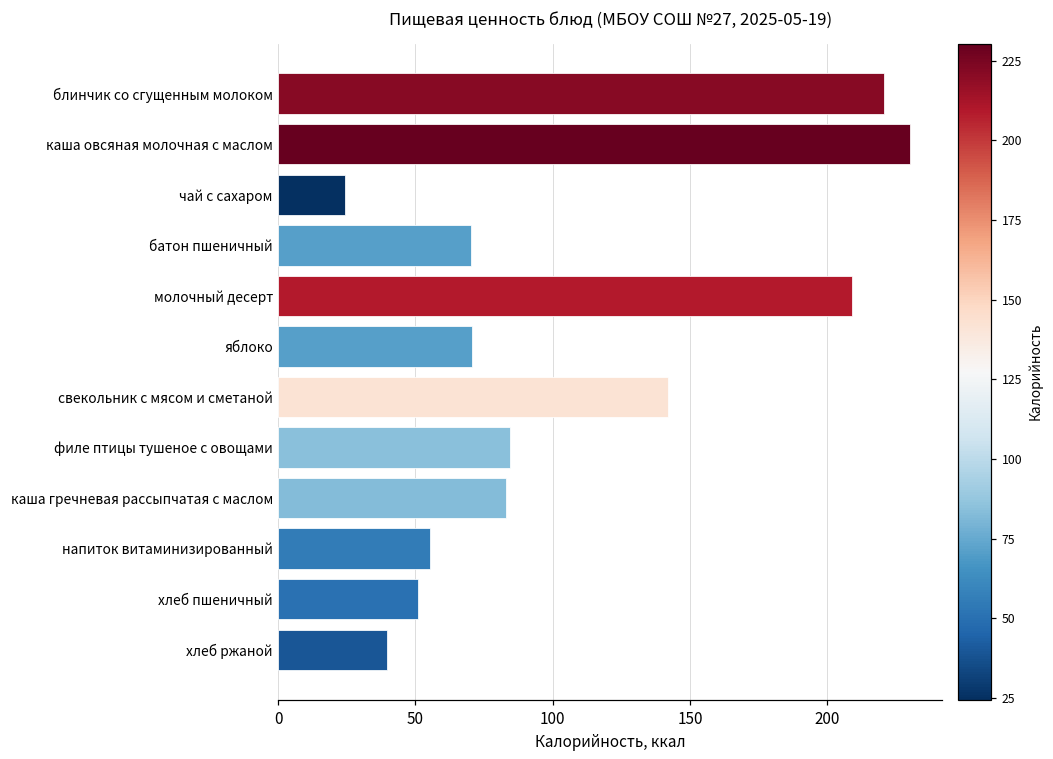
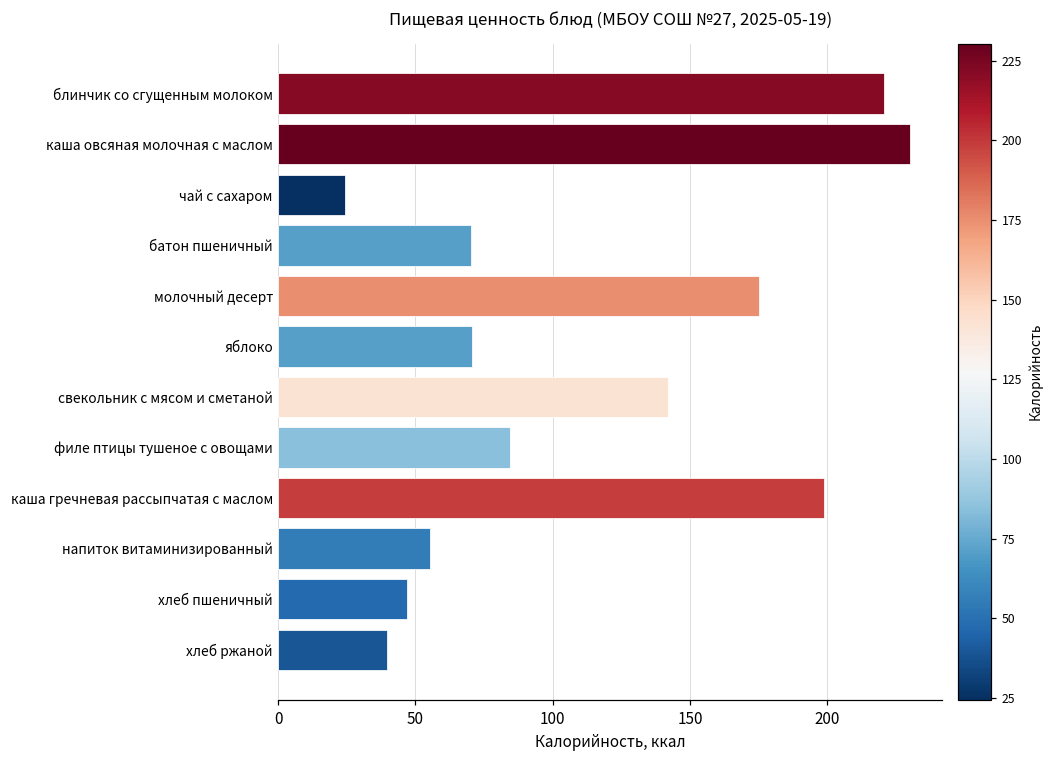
молочный десерт: 209 -> 175
каша гречневая рассыпчатая с маслом: 83 -> 199
хлеб пшеничный: 51 -> 47
